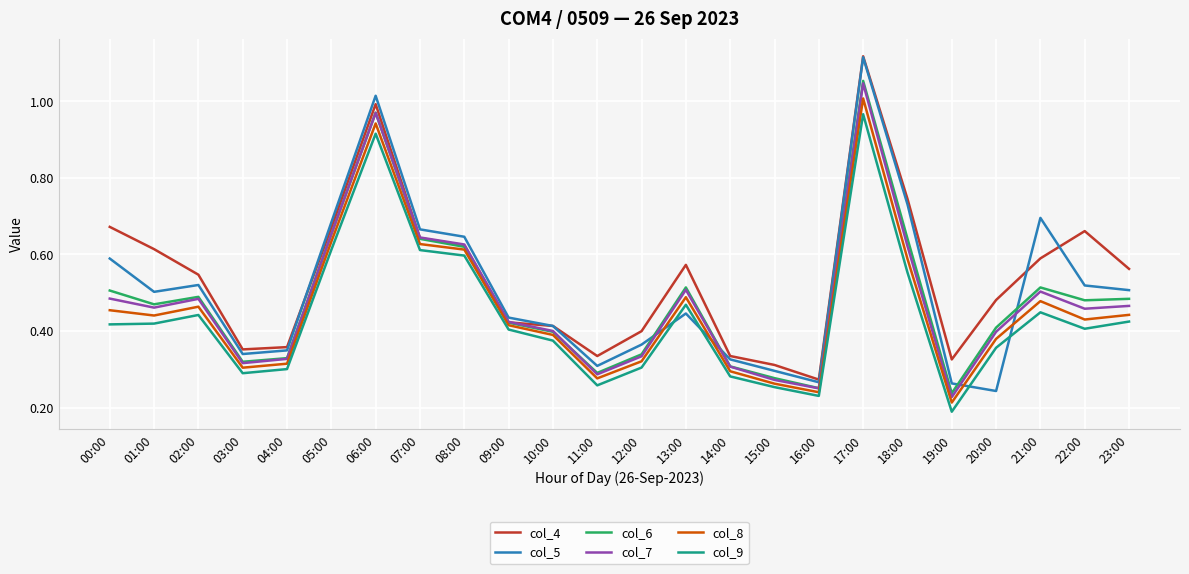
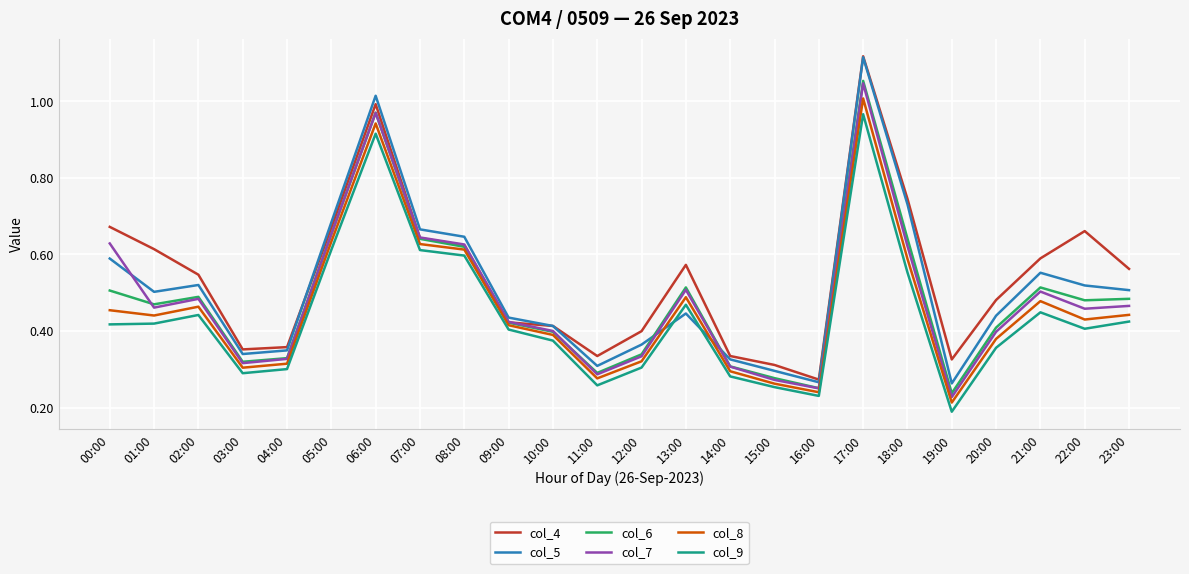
col_7, 00:00: 0.48 -> 0.63
col_5, 20:00: 0.24 -> 0.44
col_5, 21:00: 0.70 -> 0.55
